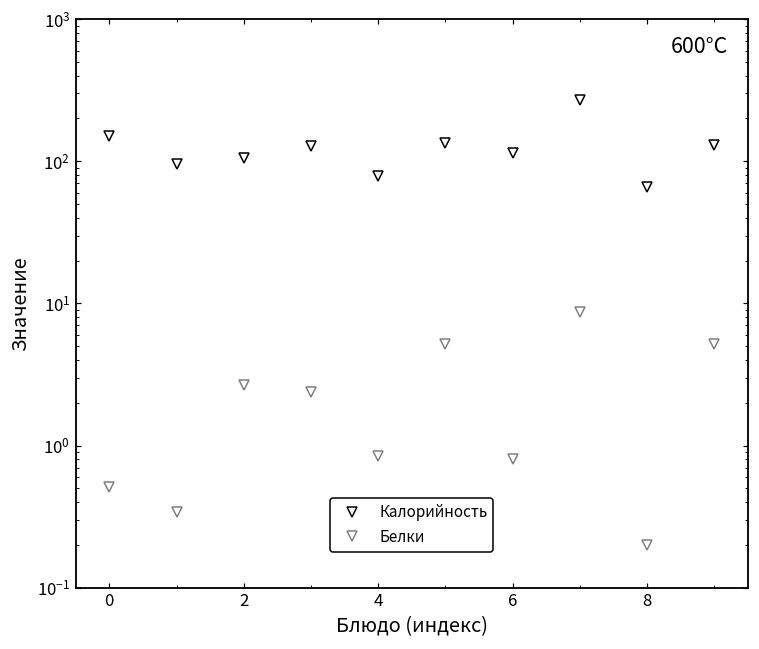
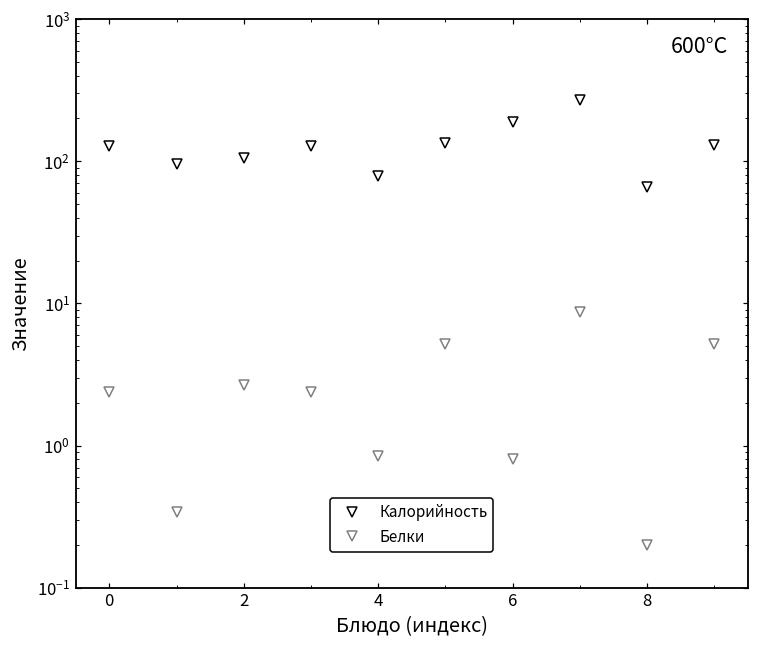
Калорийность, 0: 150 -> 130
Белки, 0: 0.51 -> 2.4
Калорийность, 6: 110 -> 190
